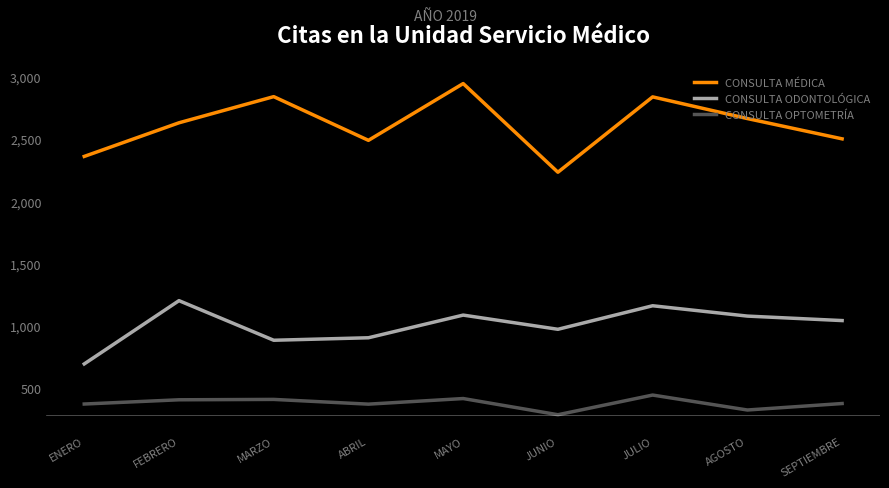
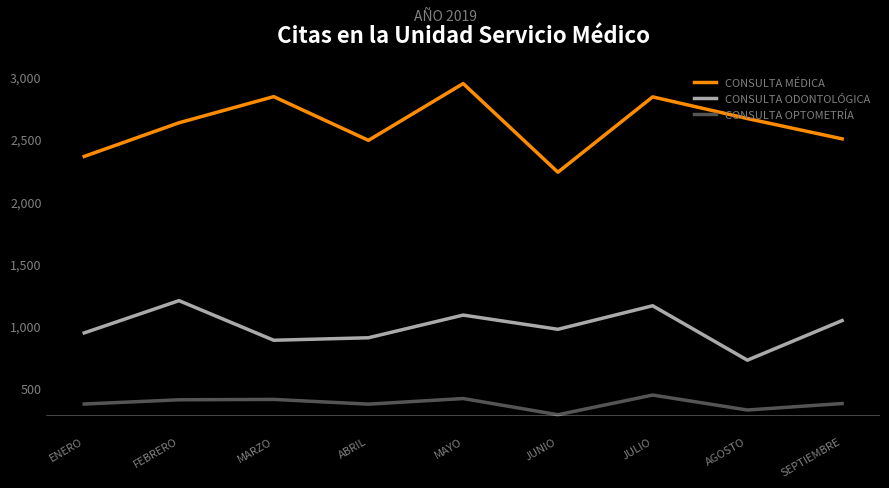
CONSULTA ODONTOLÓGICA, ENERO: 690 -> 940
CONSULTA ODONTOLÓGICA, AGOSTO: 1,080 -> 720
